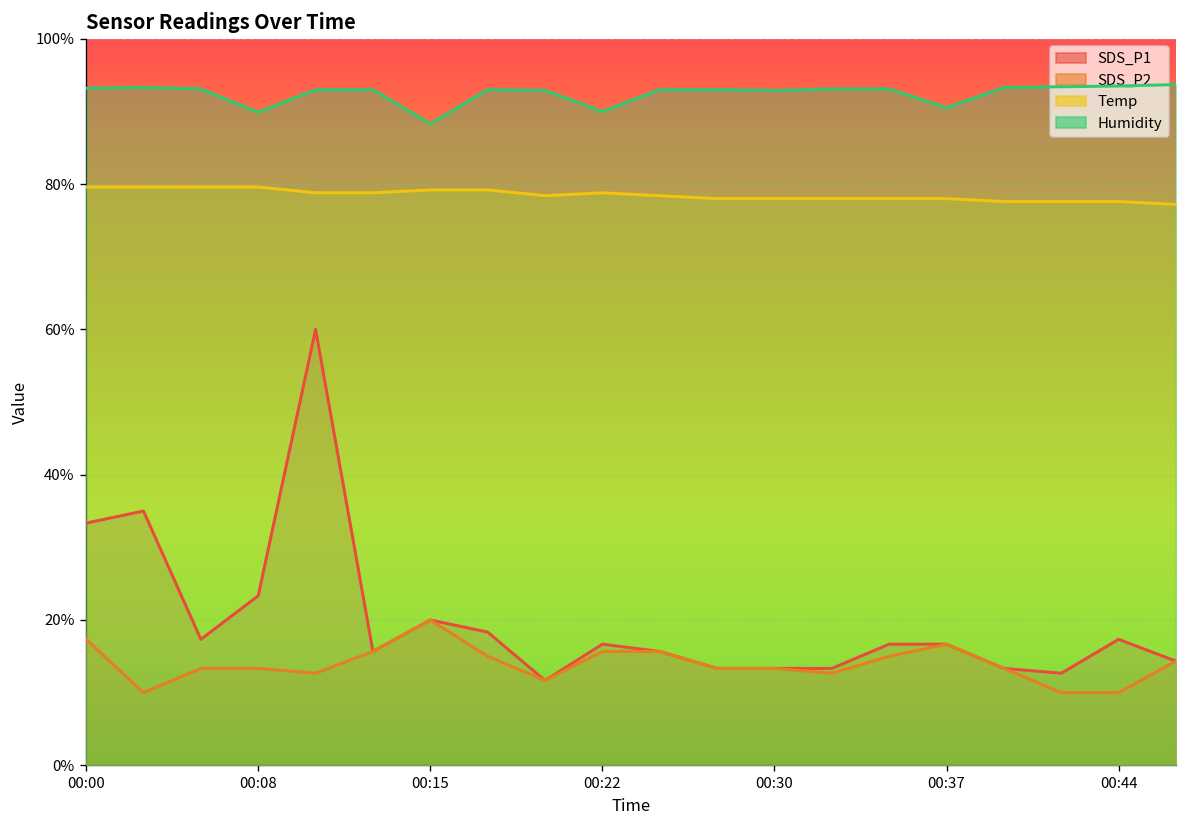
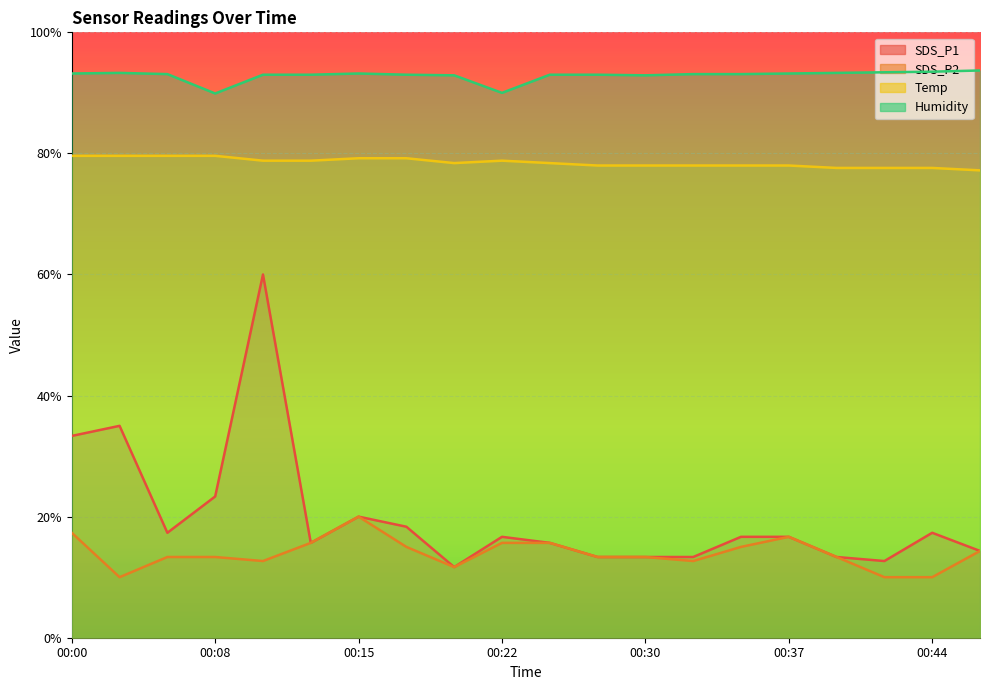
Humidity, 00:15: 88% -> 93%
Humidity, 00:37: 91% -> 93%
